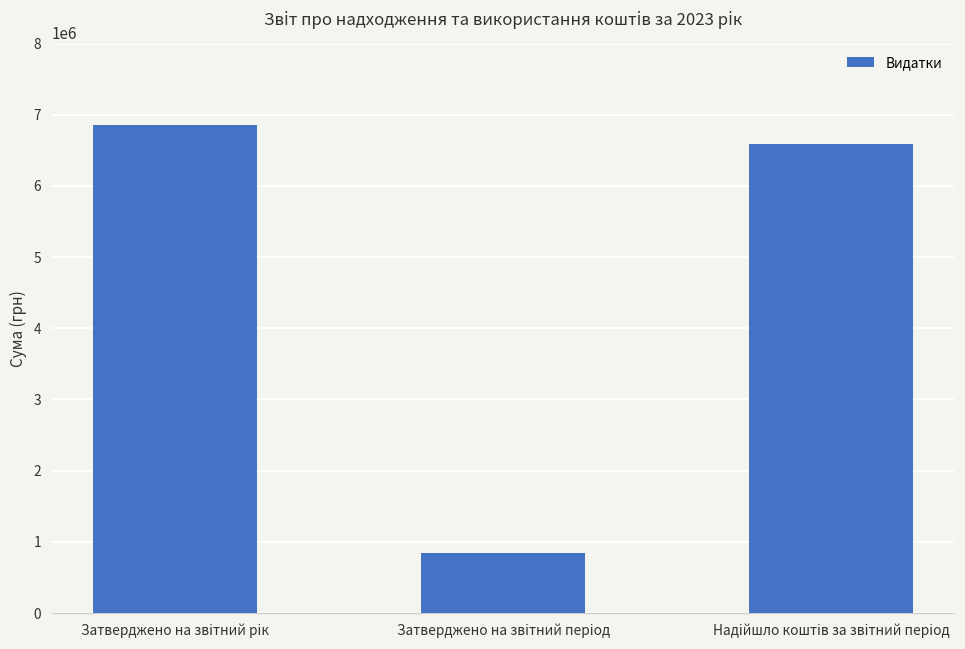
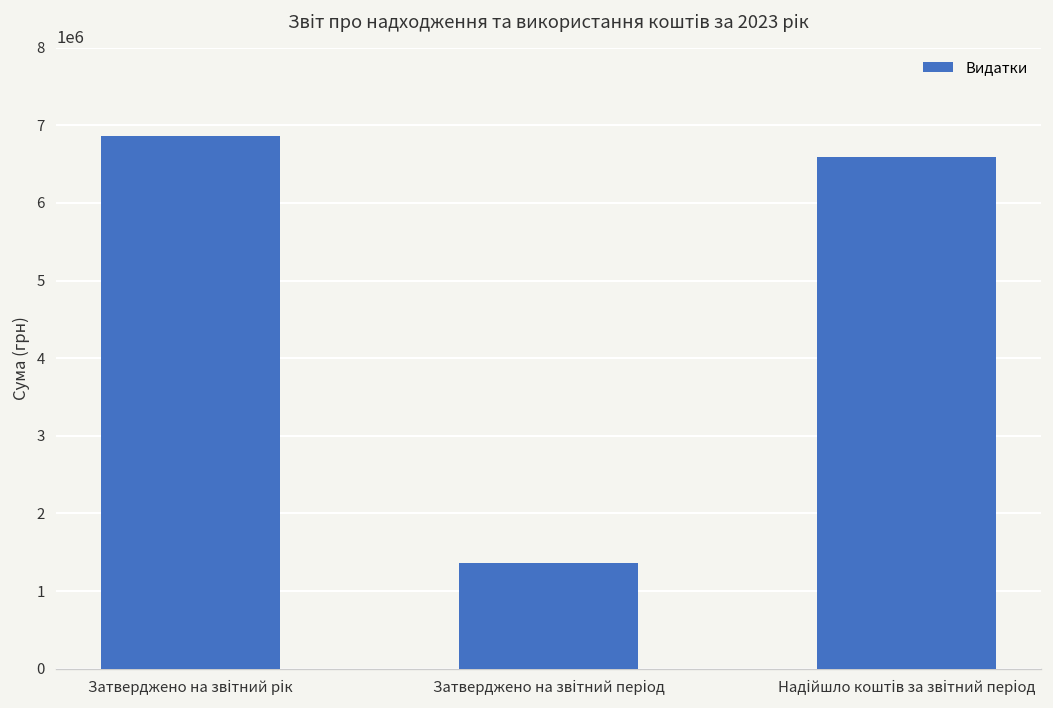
Затверджено на звітний період: 800000 -> 1400000
